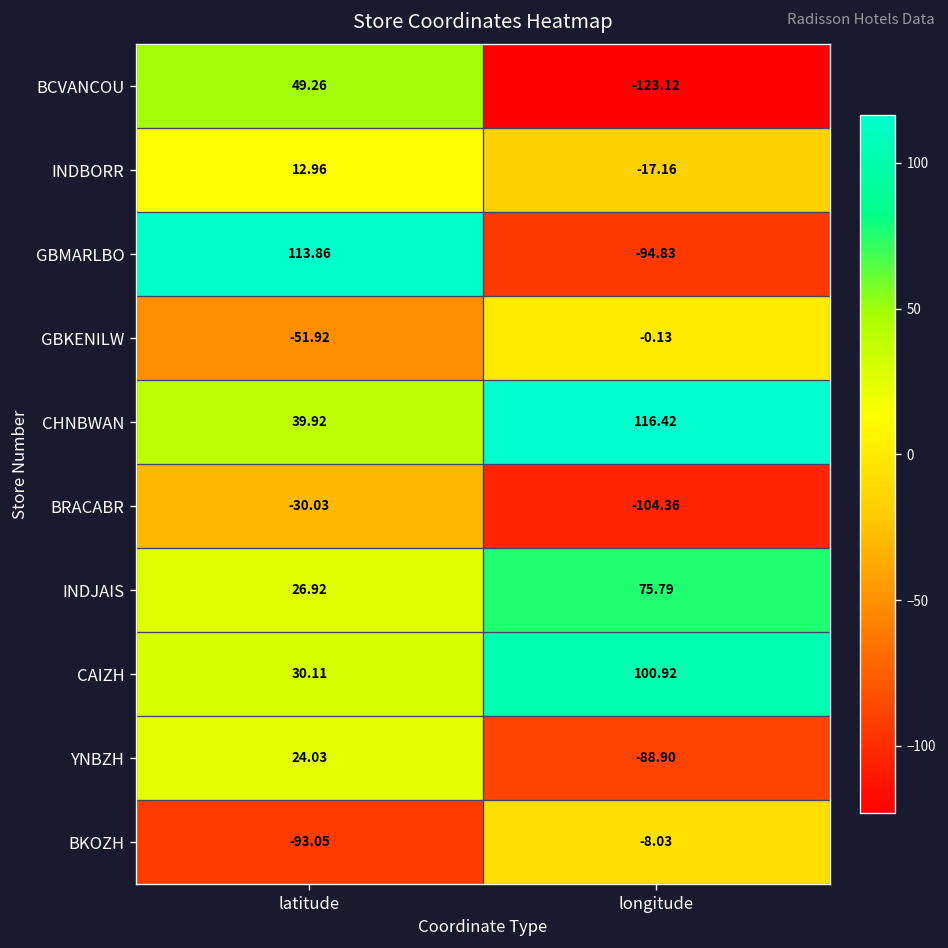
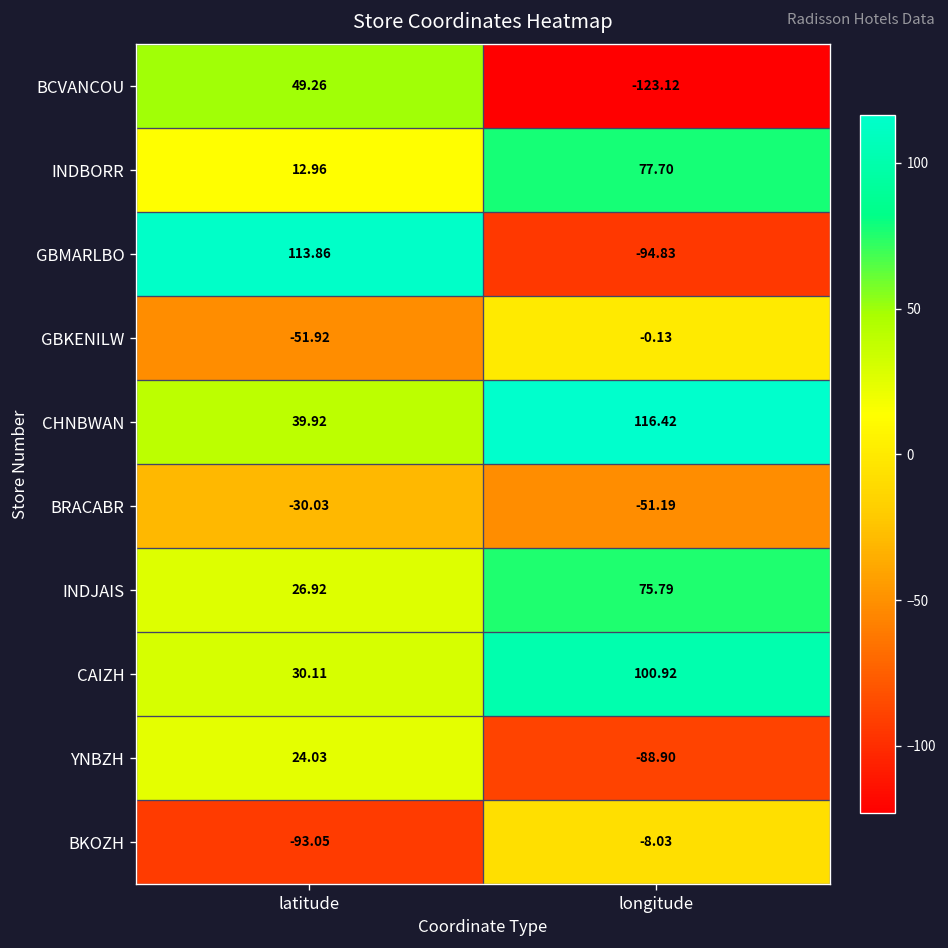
INDBORR, longitude: -17.16 -> 77.70
BRACABR, longitude: -104.36 -> -51.19
